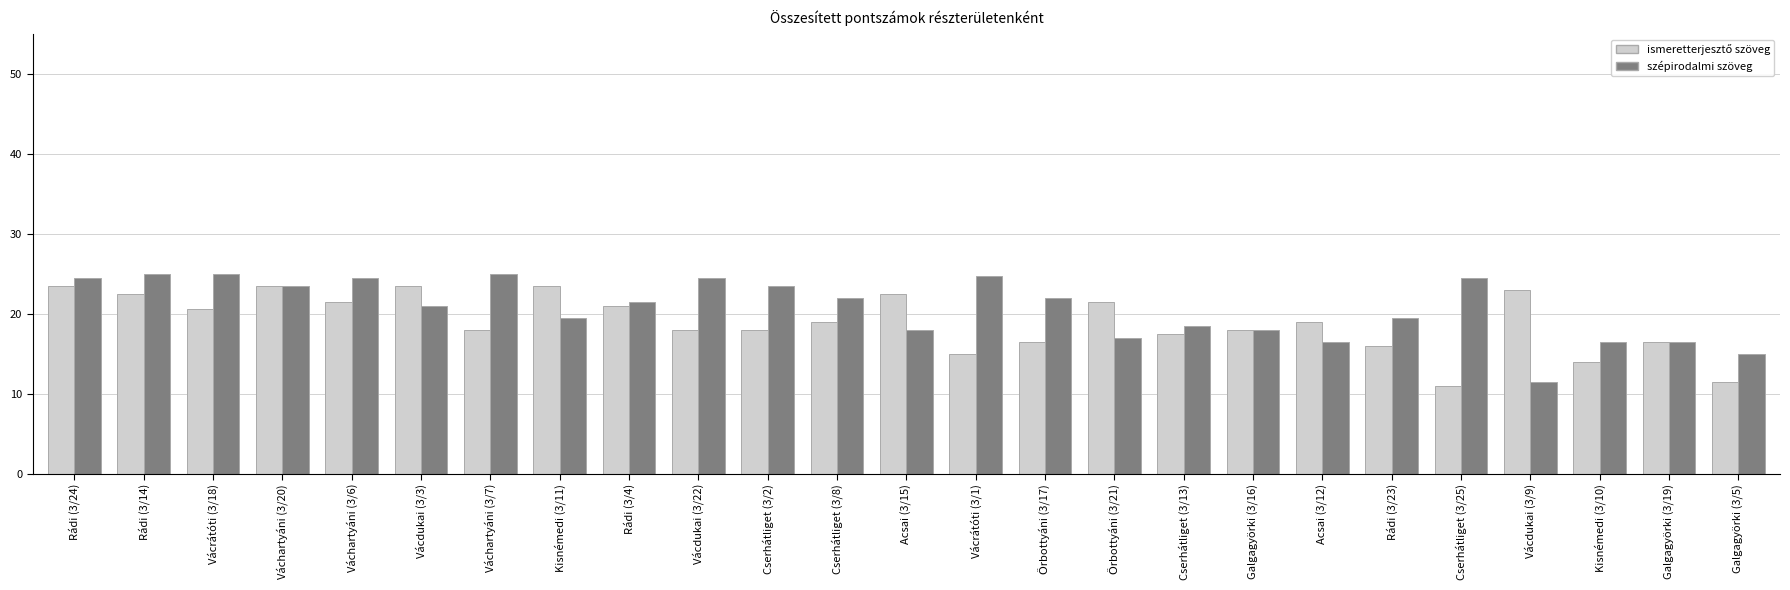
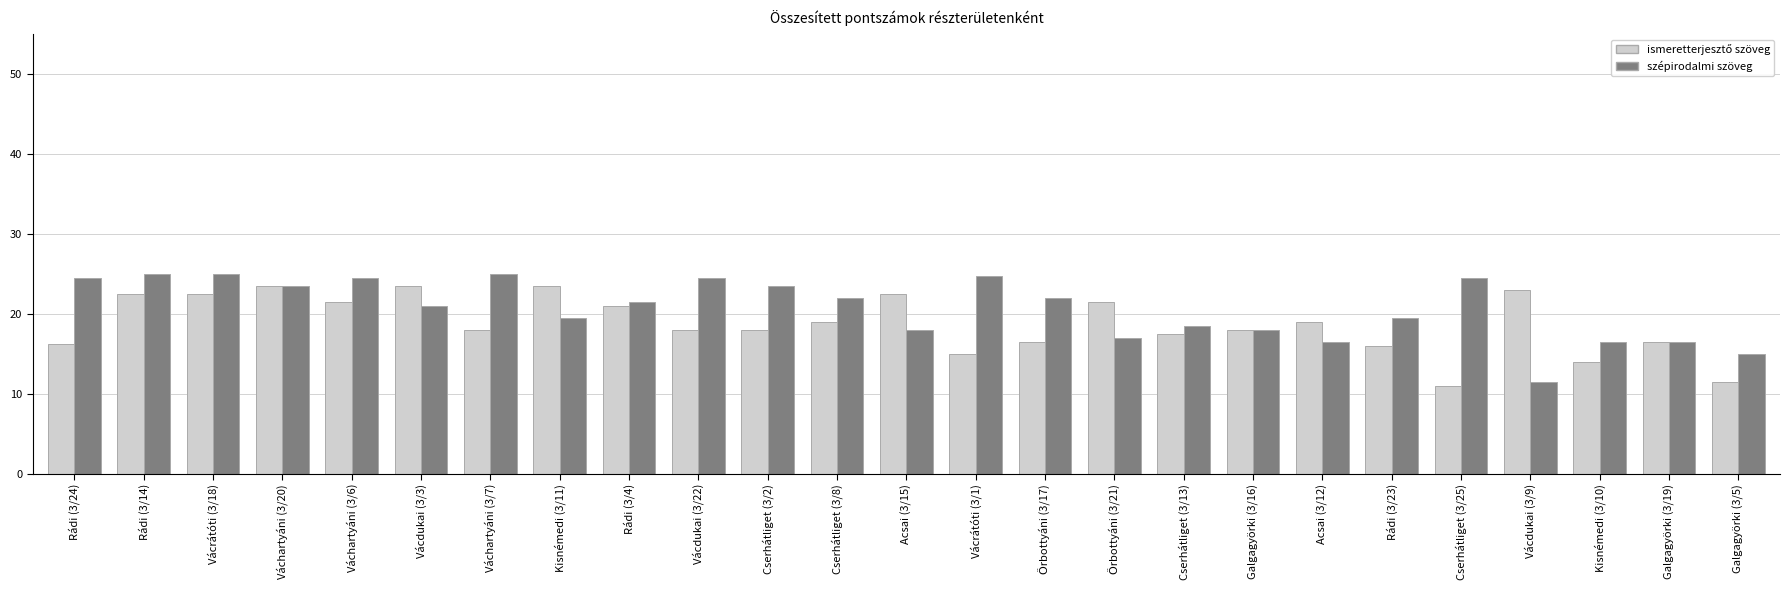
ismeretterjesztő szöveg, Rádi (3/24): 24 -> 16
ismeretterjesztő szöveg, Vácrátóti (3/18): 21 -> 23
